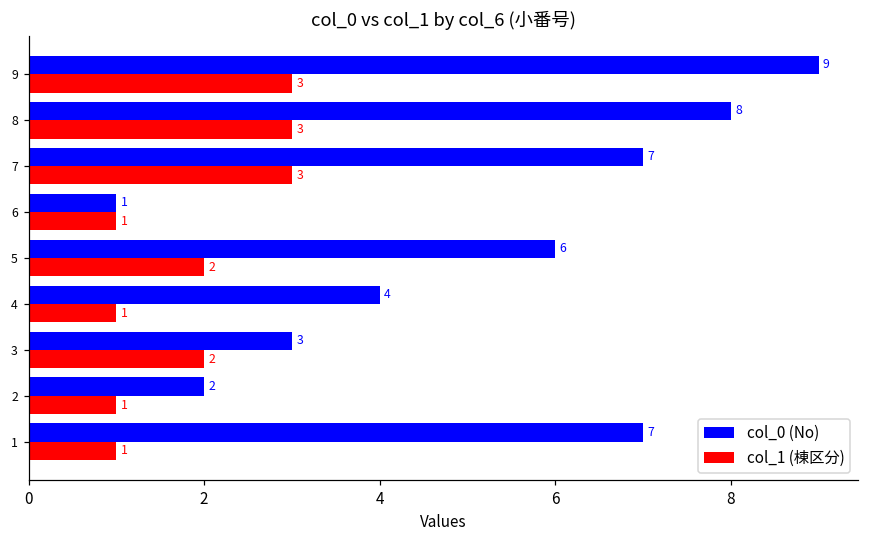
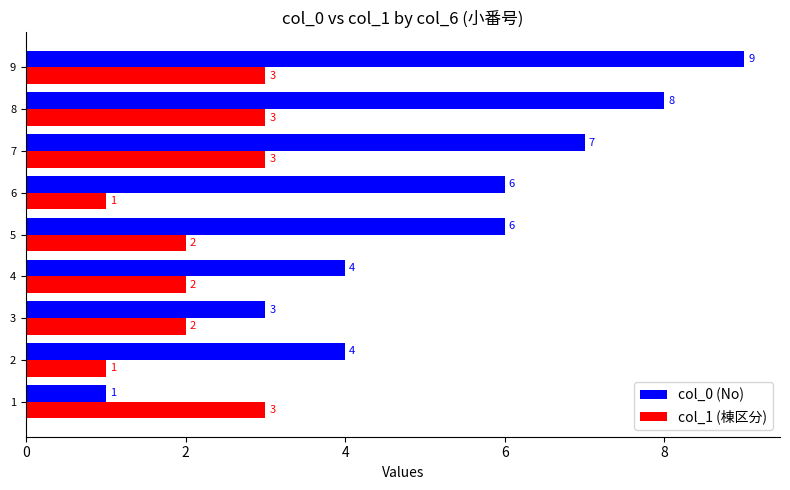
col_0 (No), 6: 1 -> 6
col_1 (棟区分), 4: 1 -> 2
col_0 (No), 2: 2 -> 4
col_0 (No), 1: 7 -> 1
col_1 (棟区分), 1: 1 -> 3
